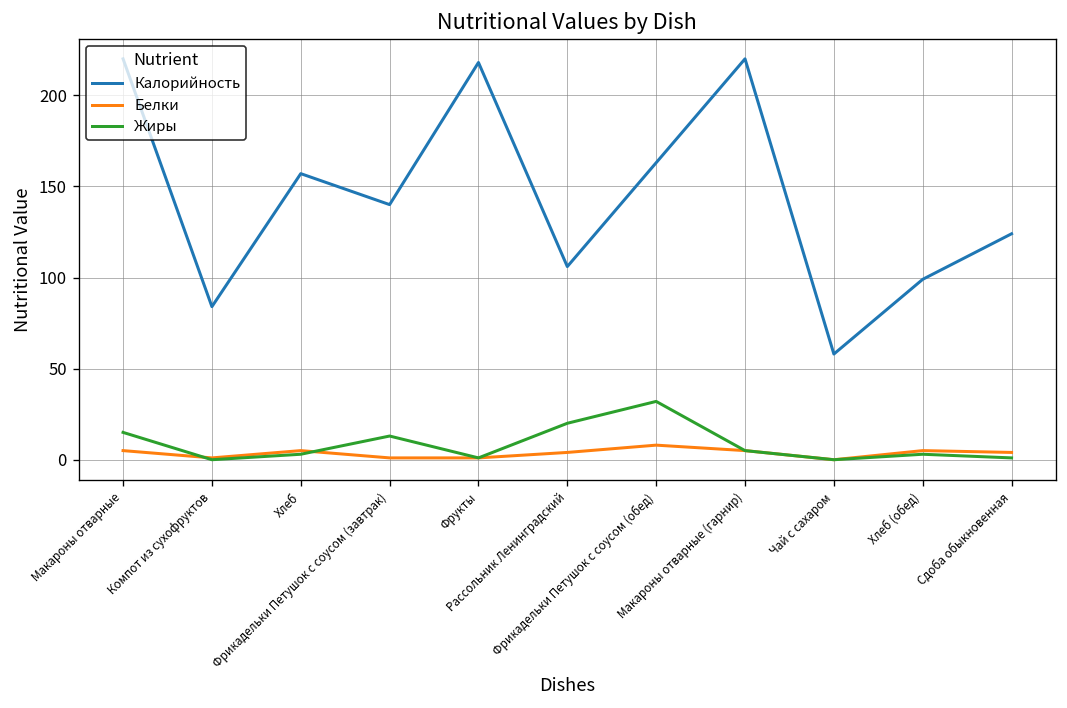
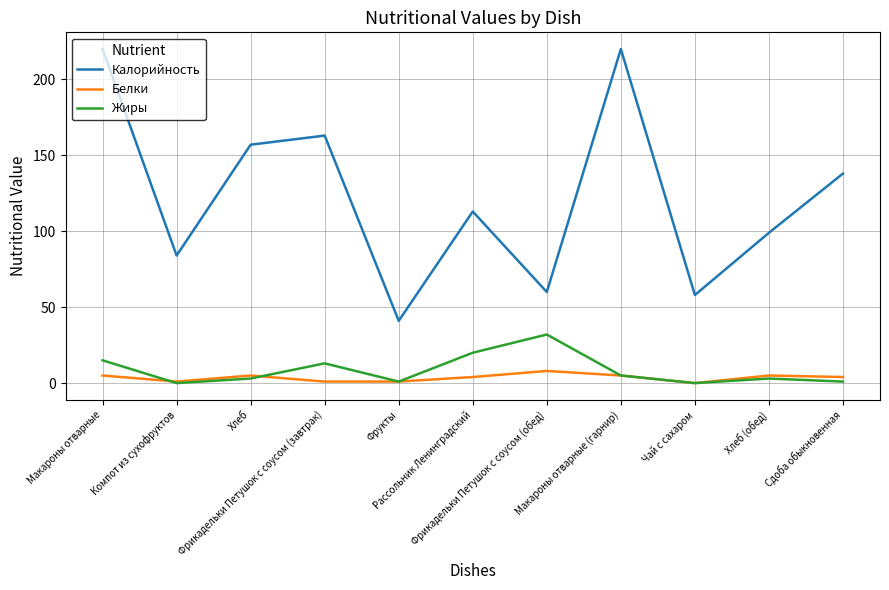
Калорийность, Фрикадельки Петушок с соусом (завтрак): 140 -> 163
Калорийность, Фрукты: 218 -> 41
Калорийность, Рассольник Ленинградский: 106 -> 113
Калорийность, Фрикадельки Петушок с соусом (обед): 163 -> 60
Калорийность, Сдоба обыкновенная: 124 -> 138
